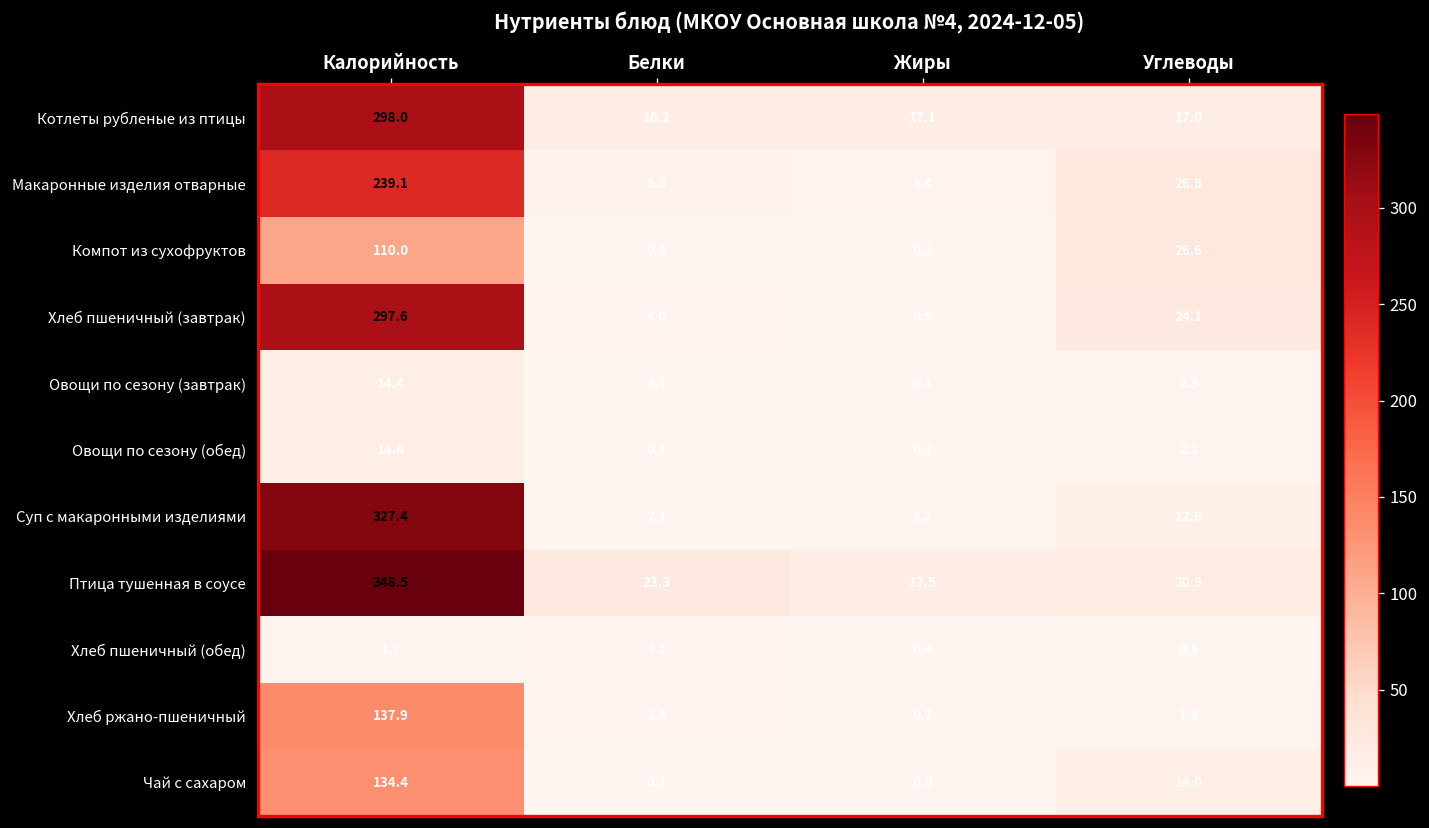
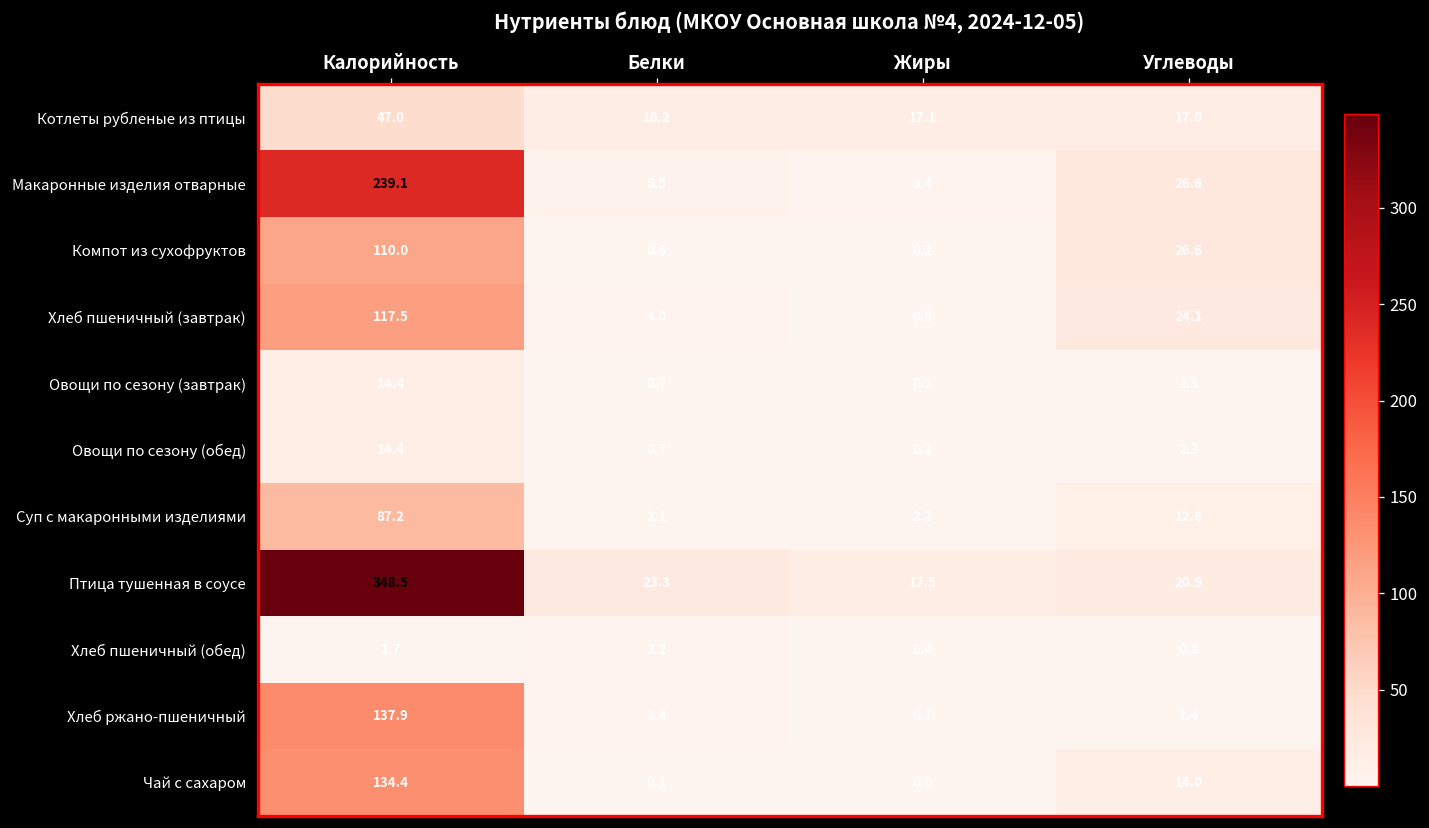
Котлеты рубленые из птицы, Калорийность: 298.0 -> 47.0
Хлеб пшеничный (завтрак), Калорийность: 297.6 -> 117.5
Суп с макаронными изделиями, Калорийность: 327.4 -> 87.2
